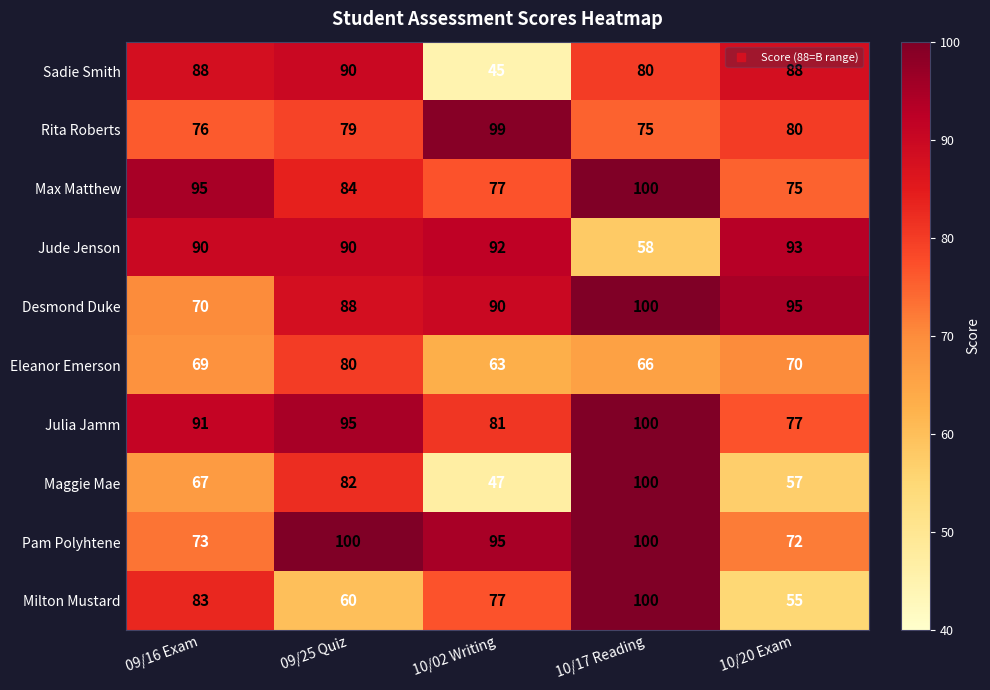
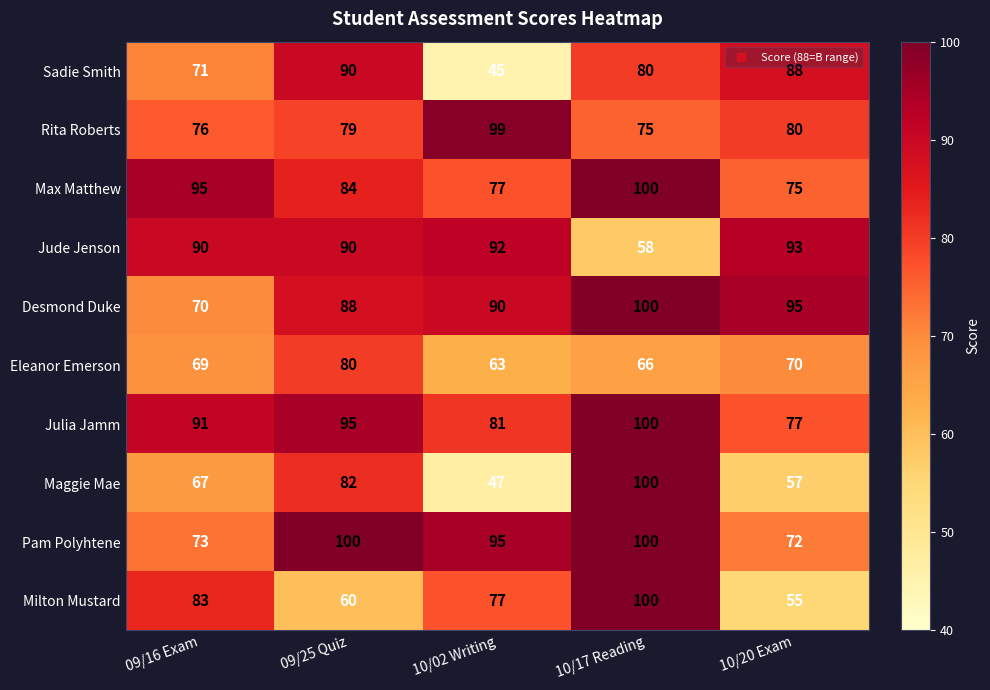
Sadie Smith, 09/16 Exam: 88 -> 71
